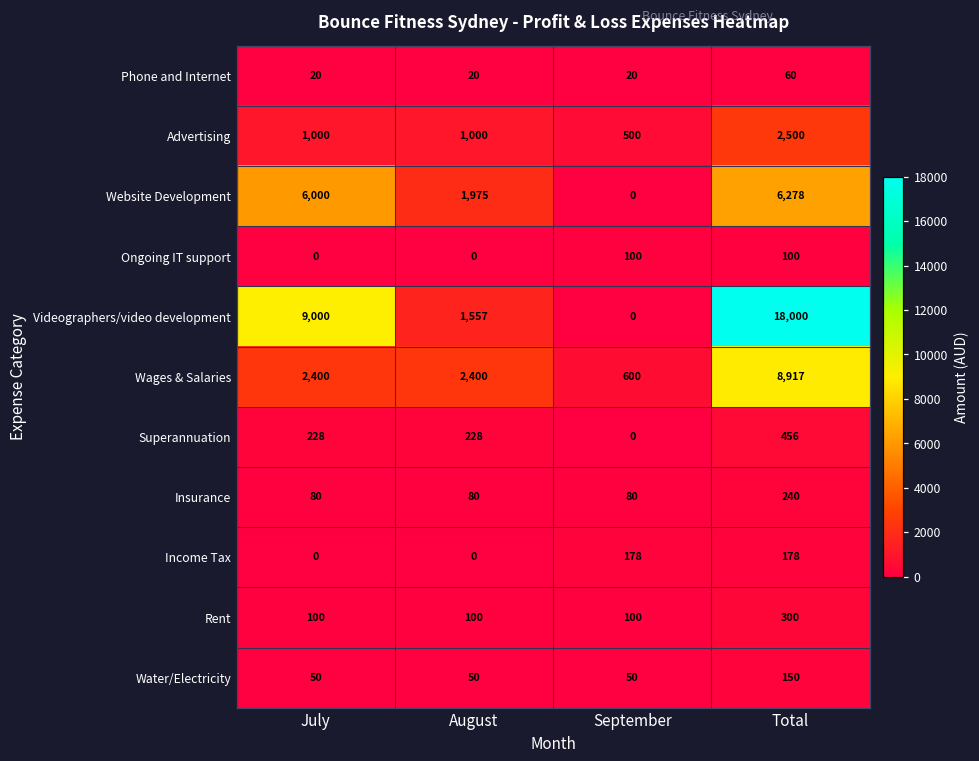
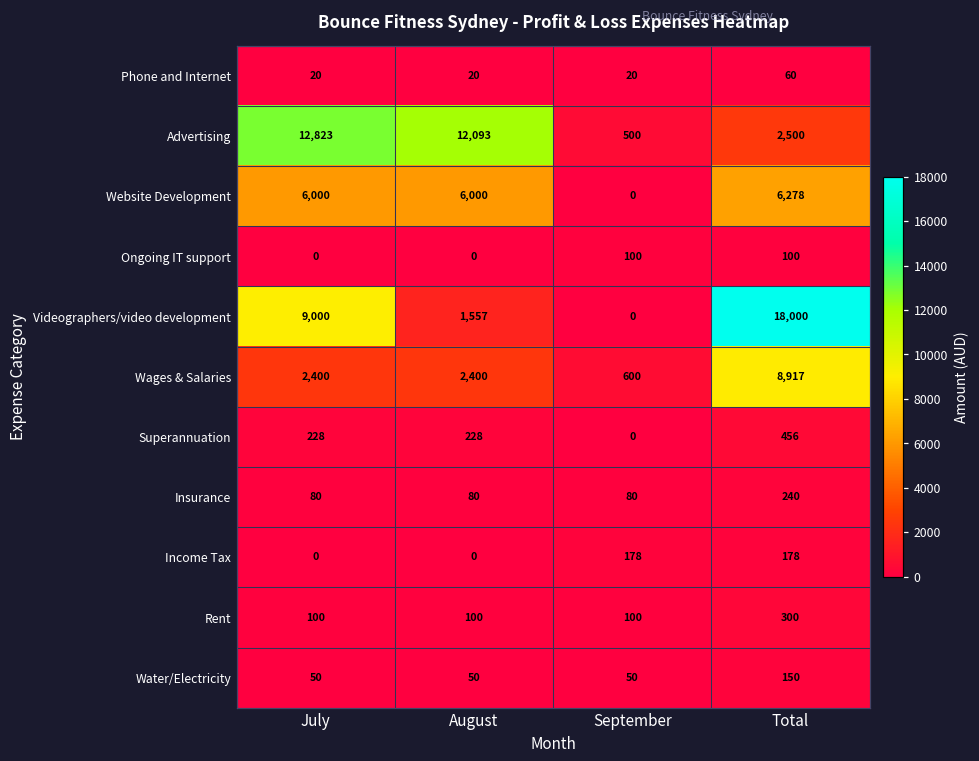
Advertising, July: 1,000 -> 12,823
Advertising, August: 1,000 -> 12,093
Website Development, August: 1,975 -> 6,000
